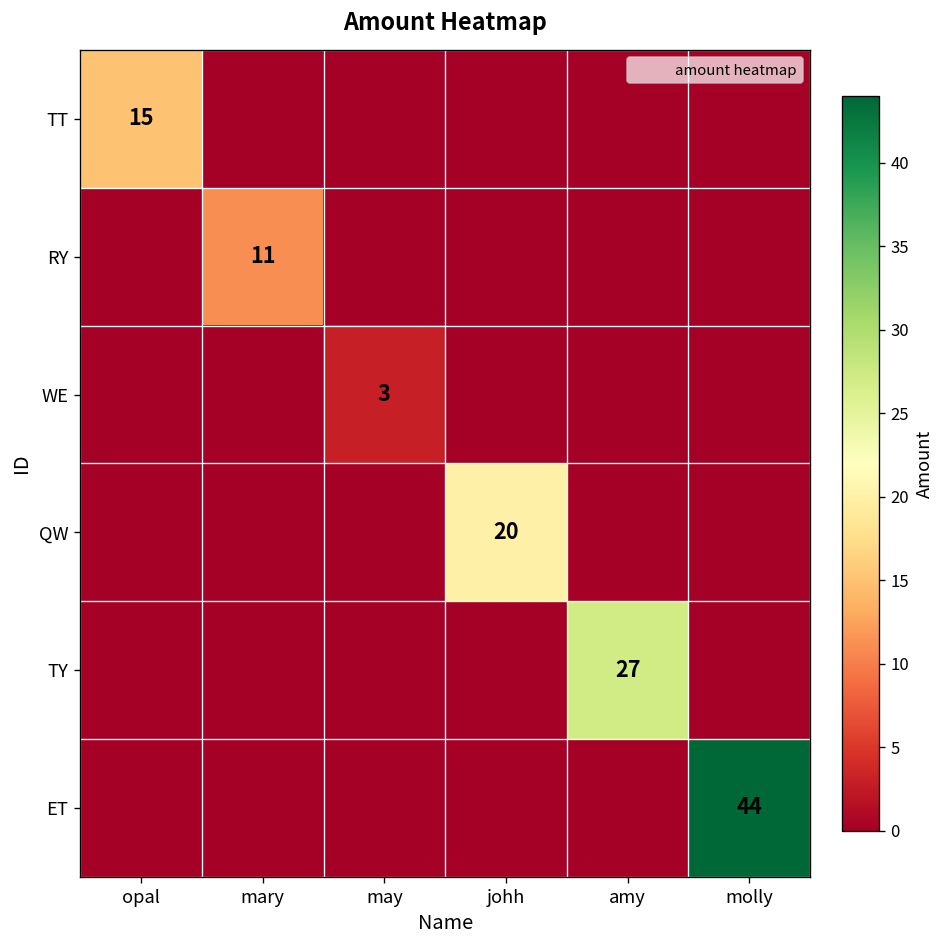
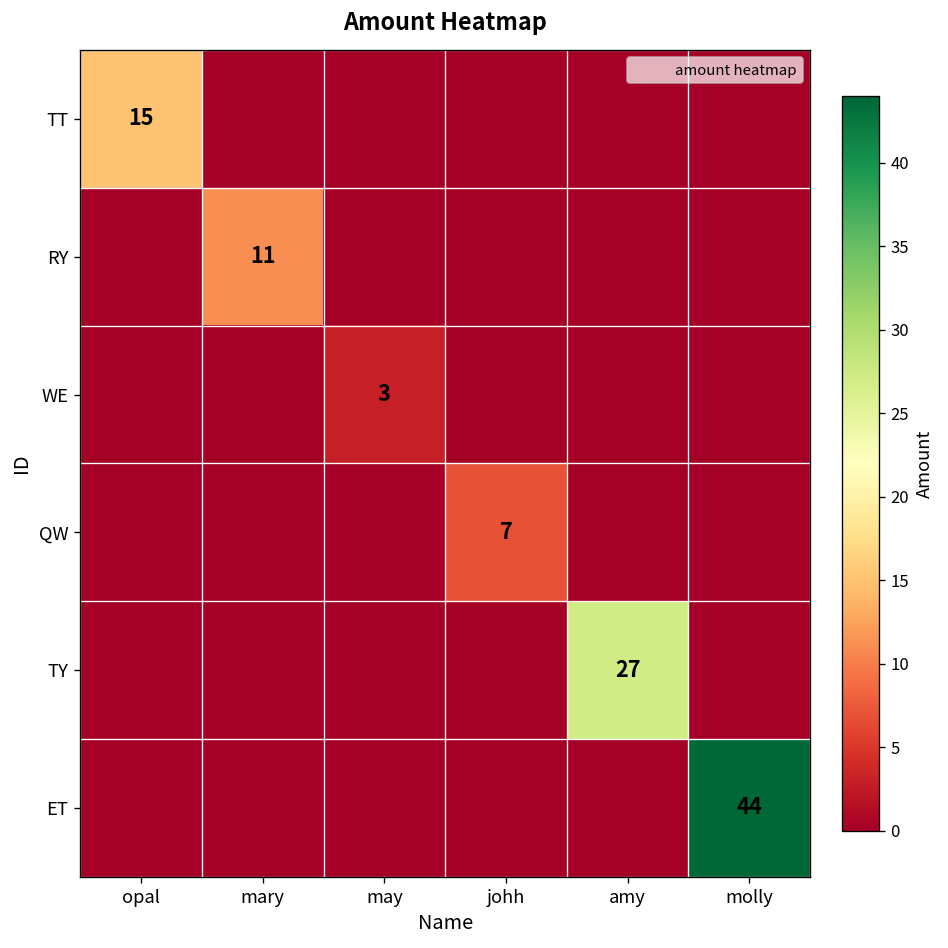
QW, johh: 20 -> 7
